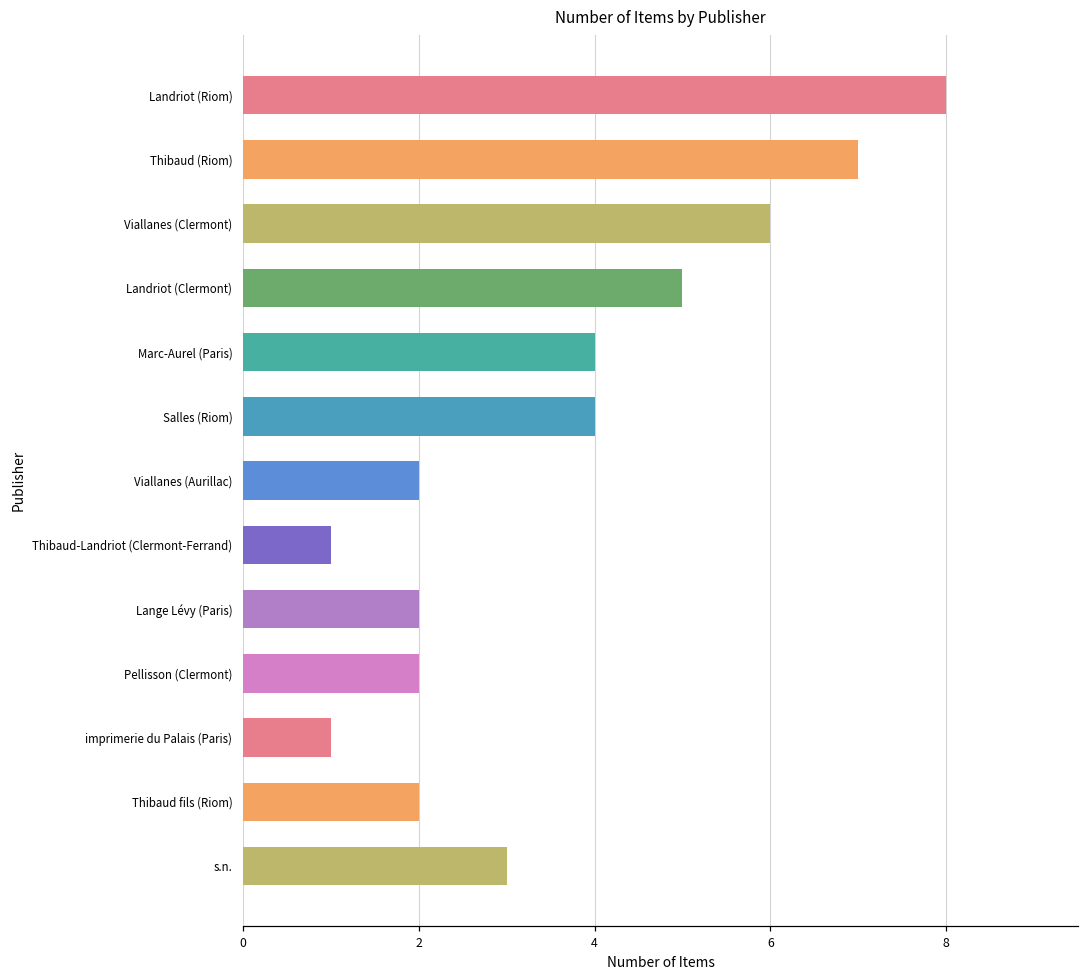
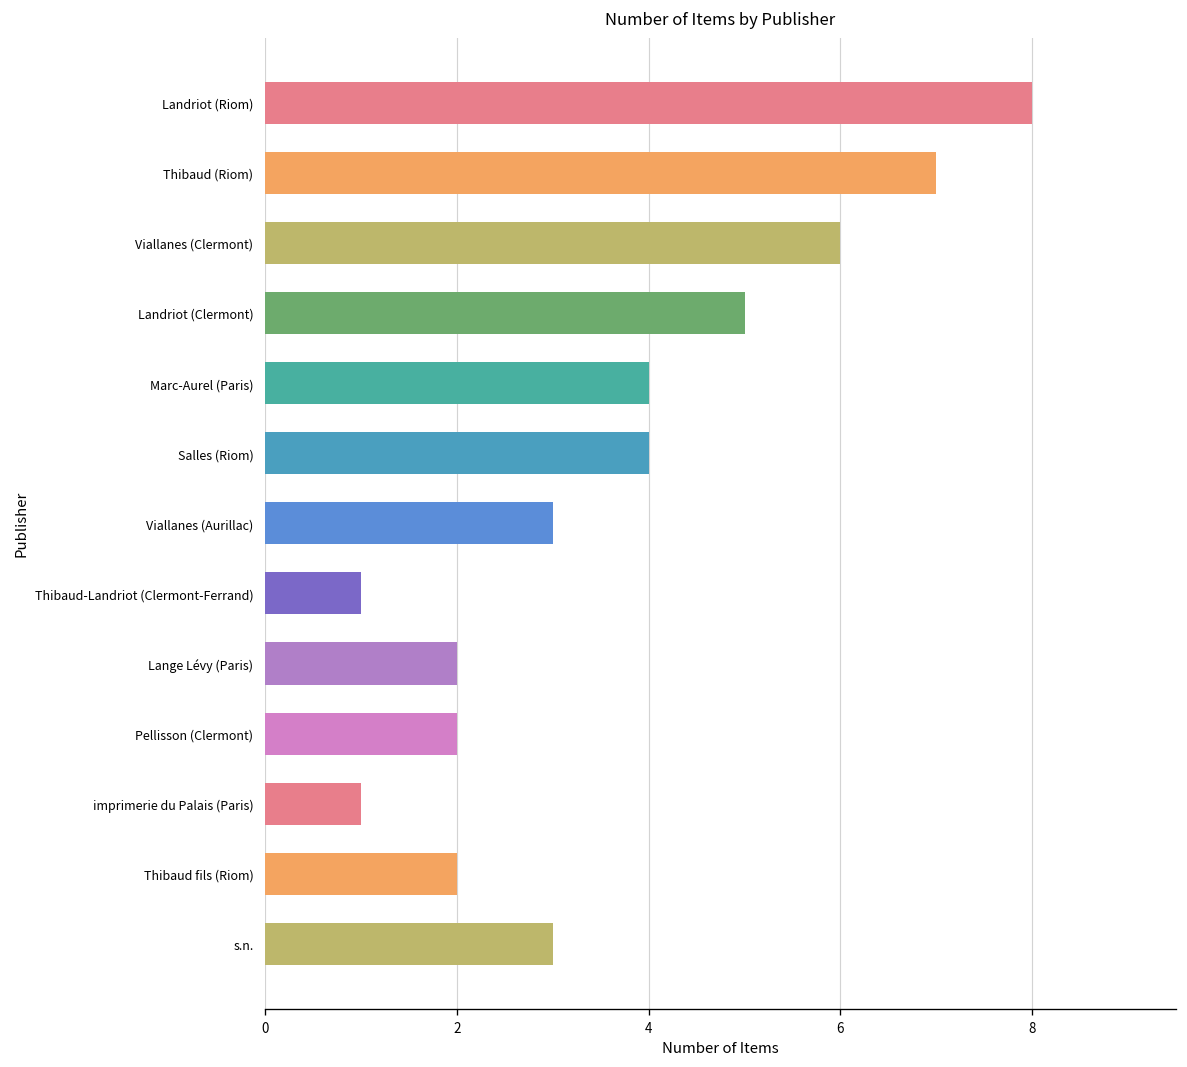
Viallanes (Aurillac): 2 -> 3
